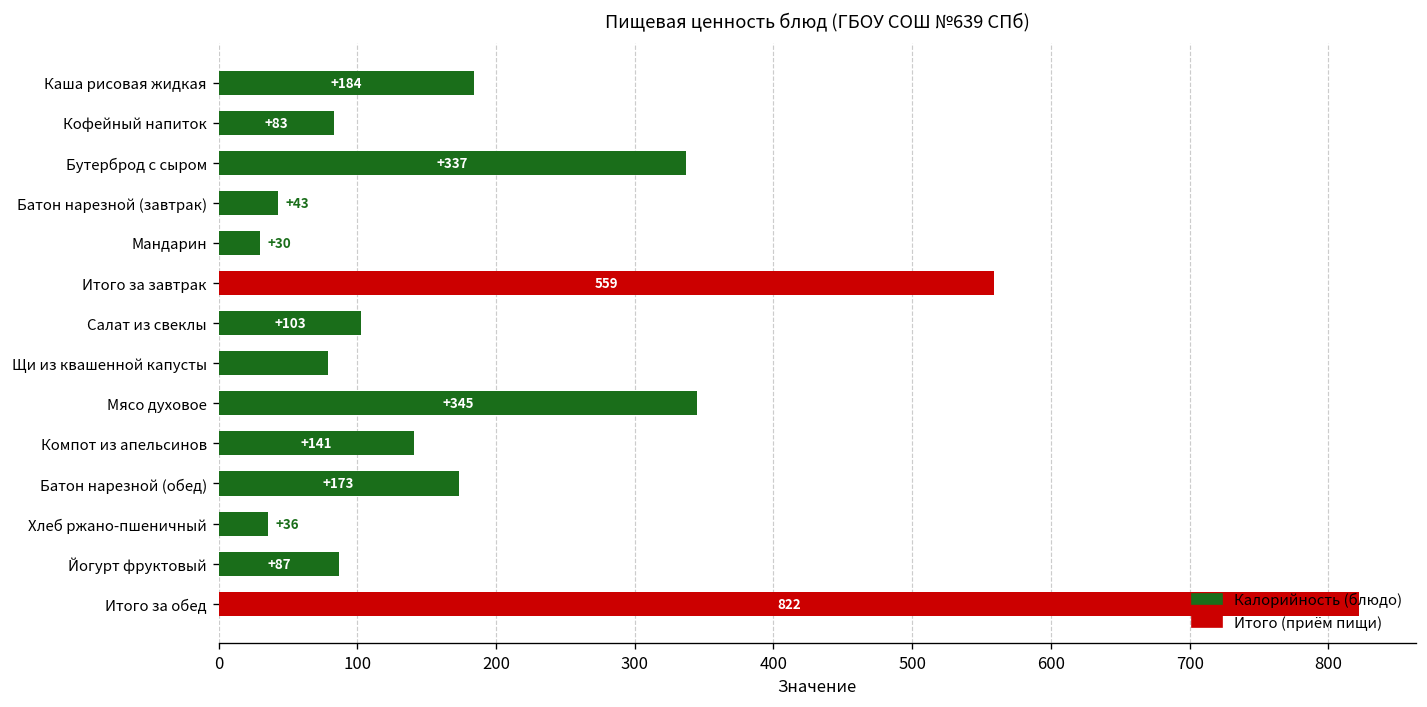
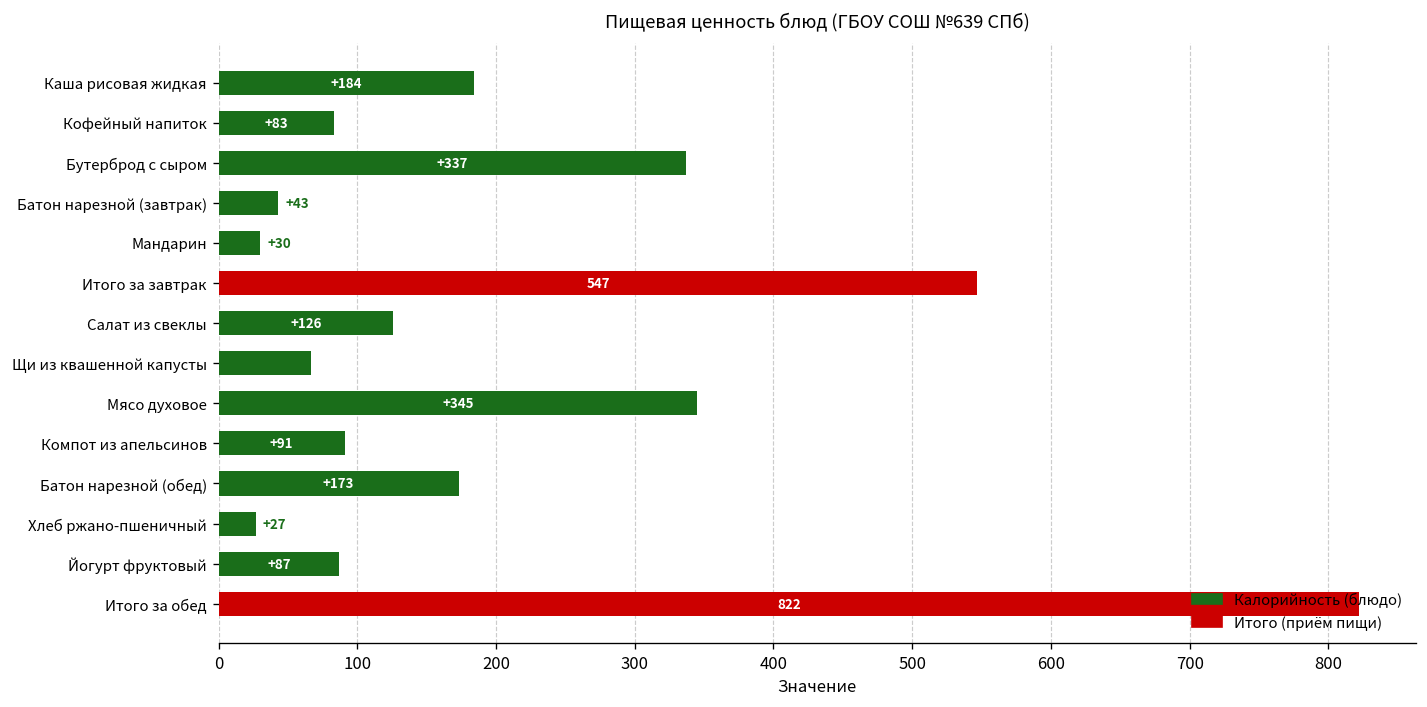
Итого за завтрак: 559 -> 547
Салат из свеклы: +103 -> +126
Щи из квашенной капусты: 79 -> 67
Компот из апельсинов: +141 -> +91
Хлеб ржано-пшеничный: +36 -> +27
